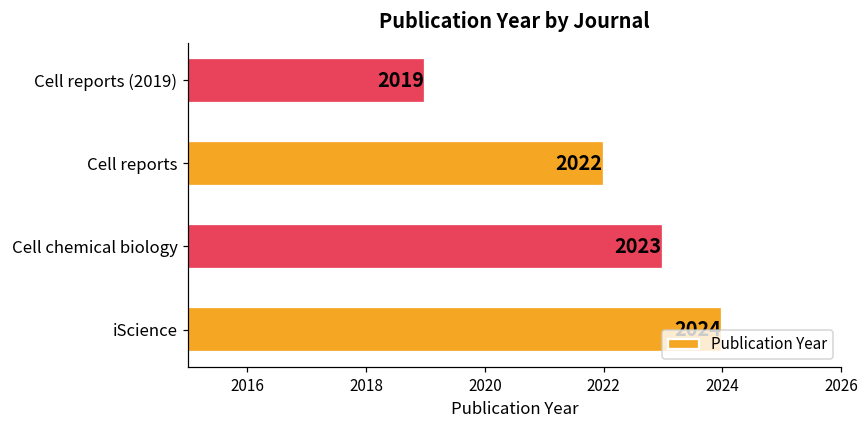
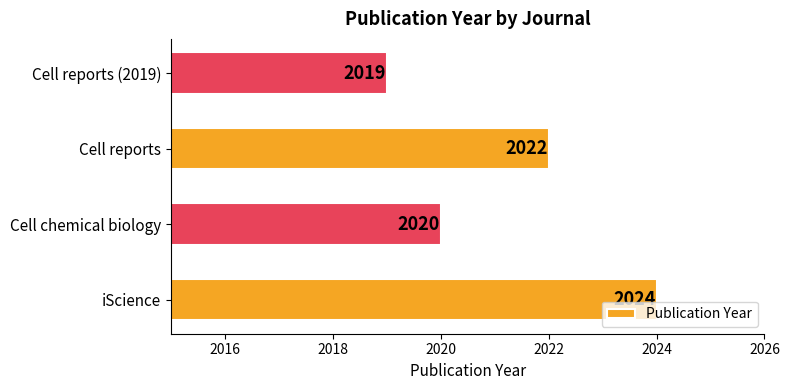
Cell chemical biology: 2023 -> 2020
